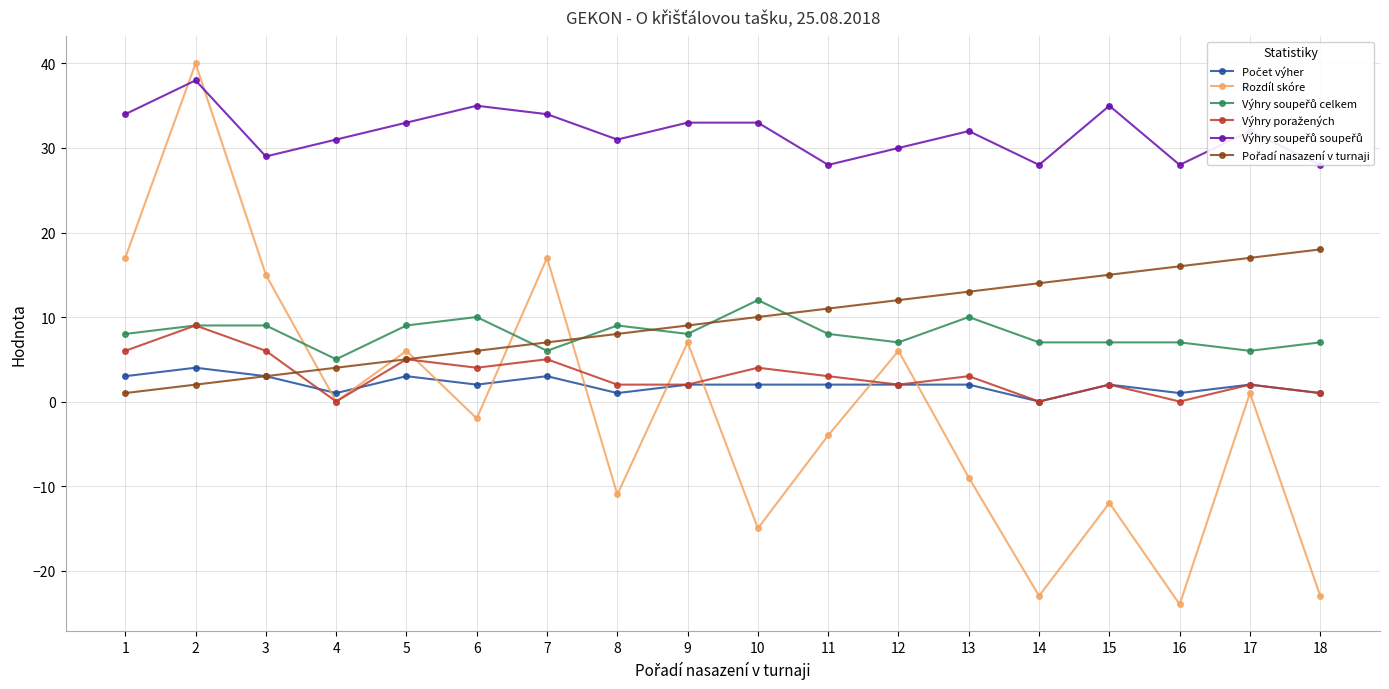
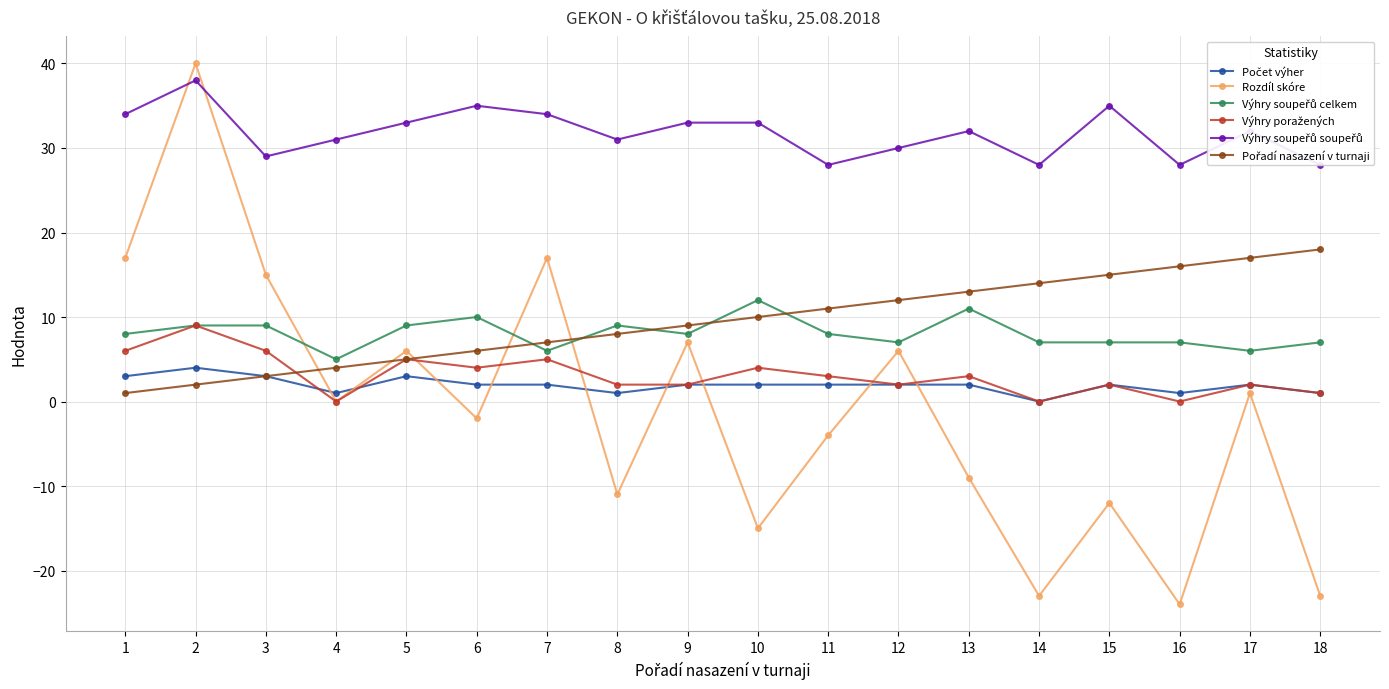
Počet výher, 7: 3 -> 2
Výhry soupeřů celkem, 13: 10 -> 11
